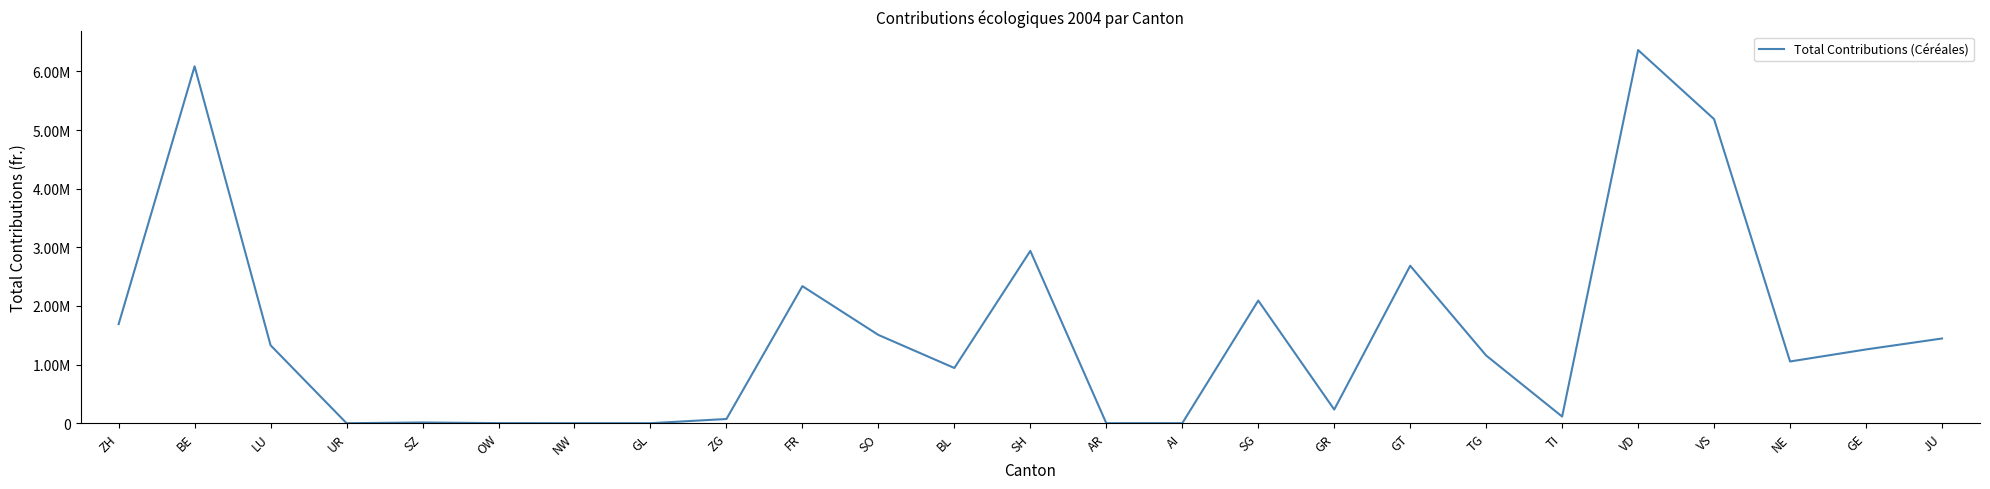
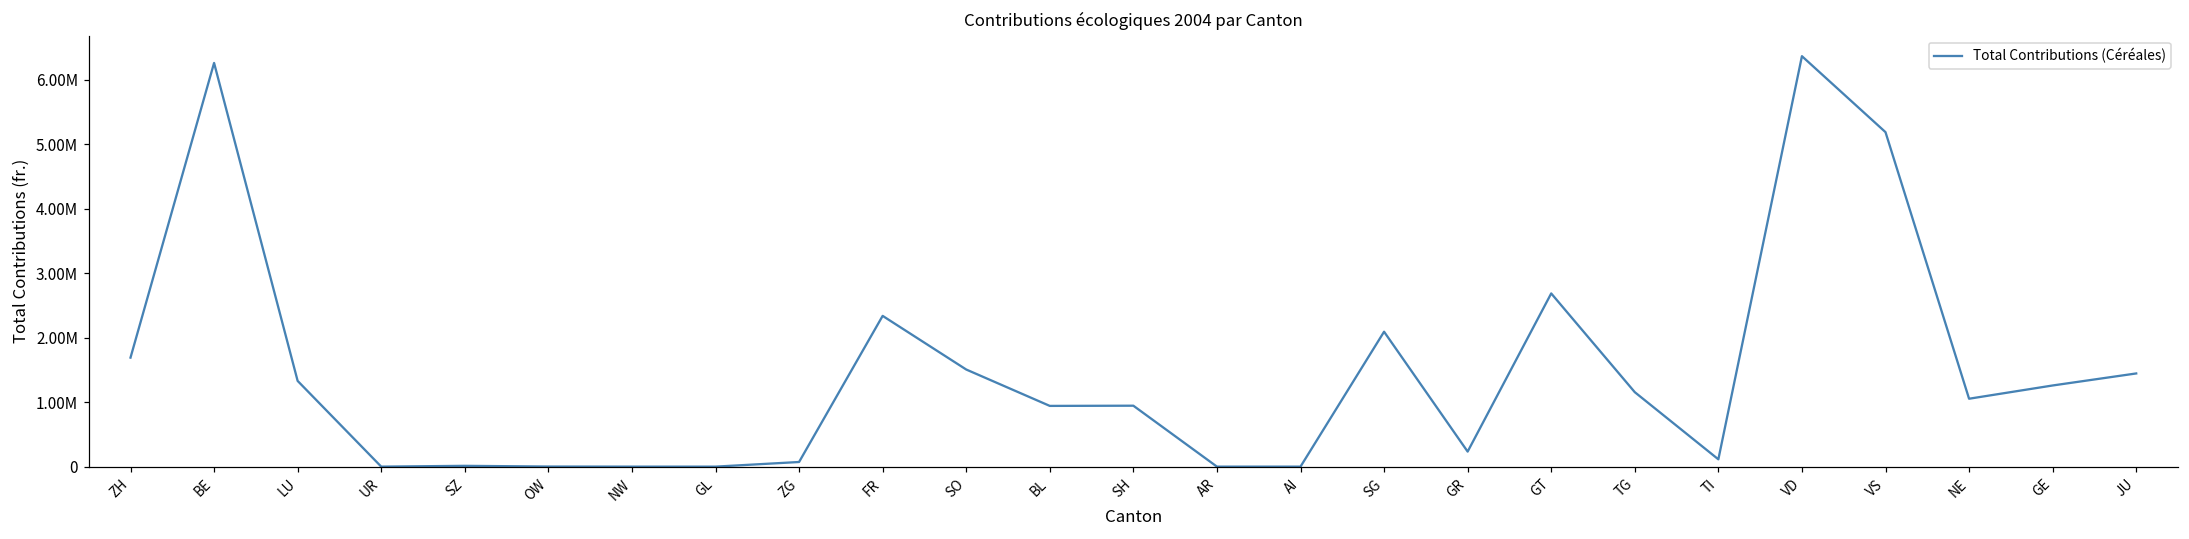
BE: 6100000 -> 6300000
SH: 2900000 -> 900000
